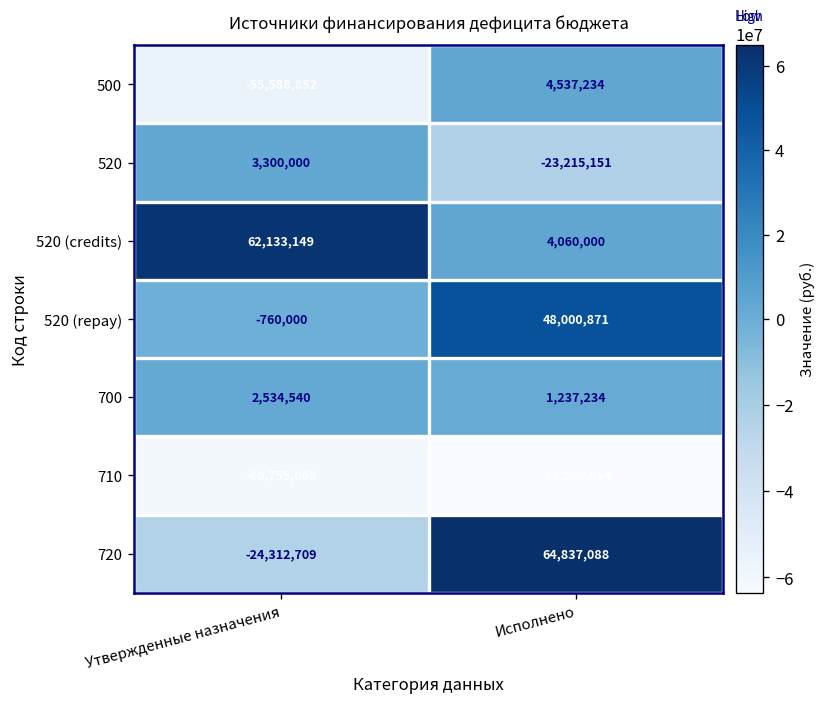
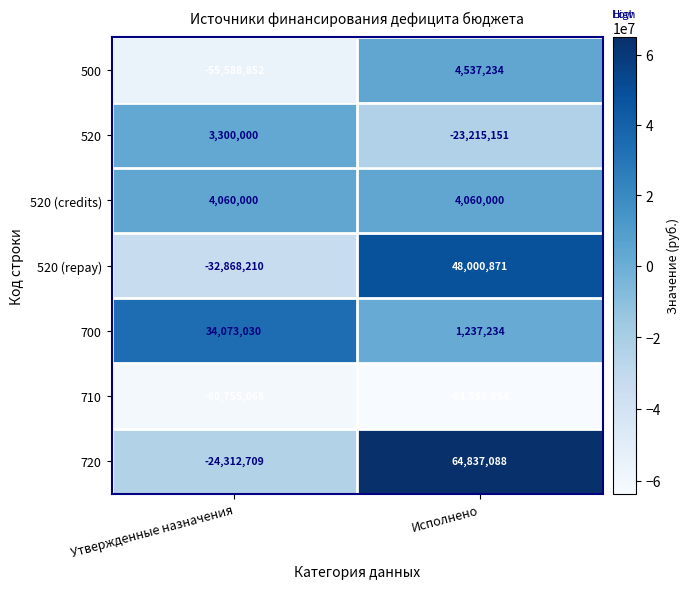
520 (credits), Утвержденные назначения: 62,133,149 -> 4,060,000
520 (repay), Утвержденные назначения: -760,000 -> -32,868,210
700, Утвержденные назначения: 2,534,540 -> 34,073,030
